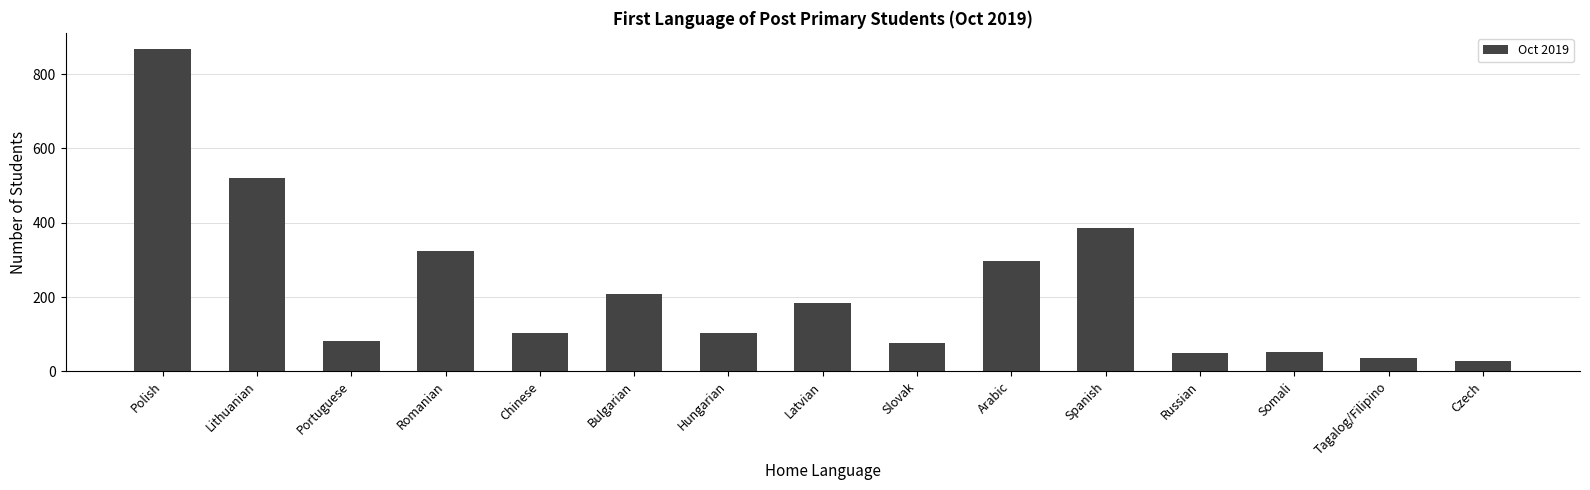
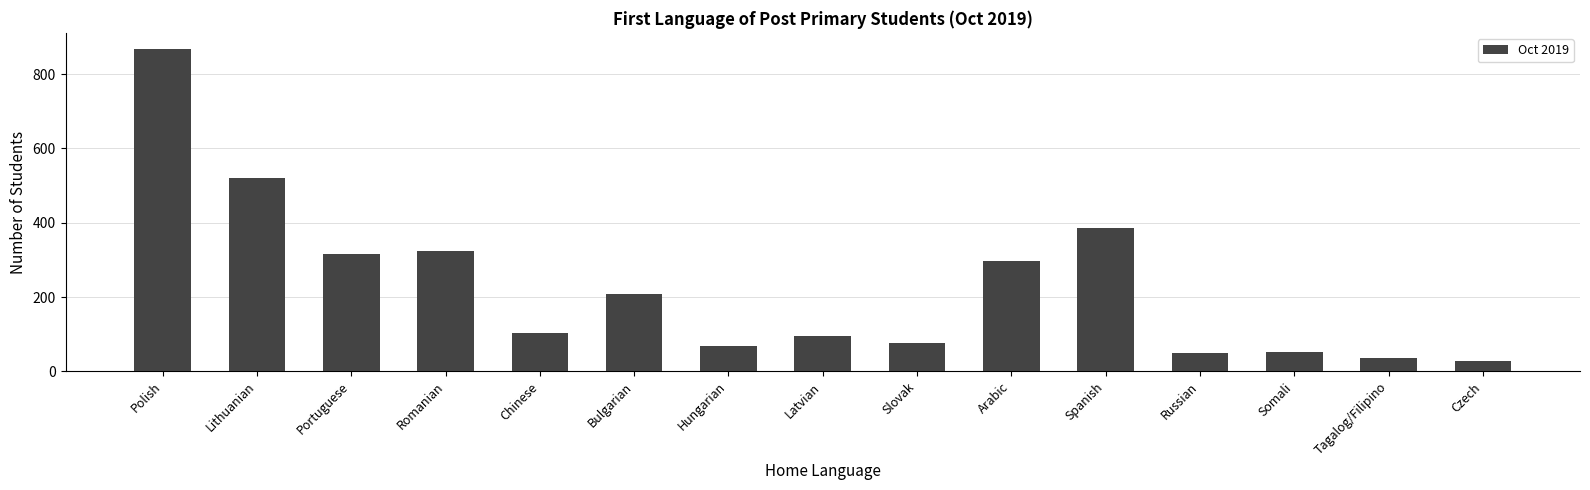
Portuguese: 80 -> 320
Hungarian: 100 -> 70
Latvian: 180 -> 90
